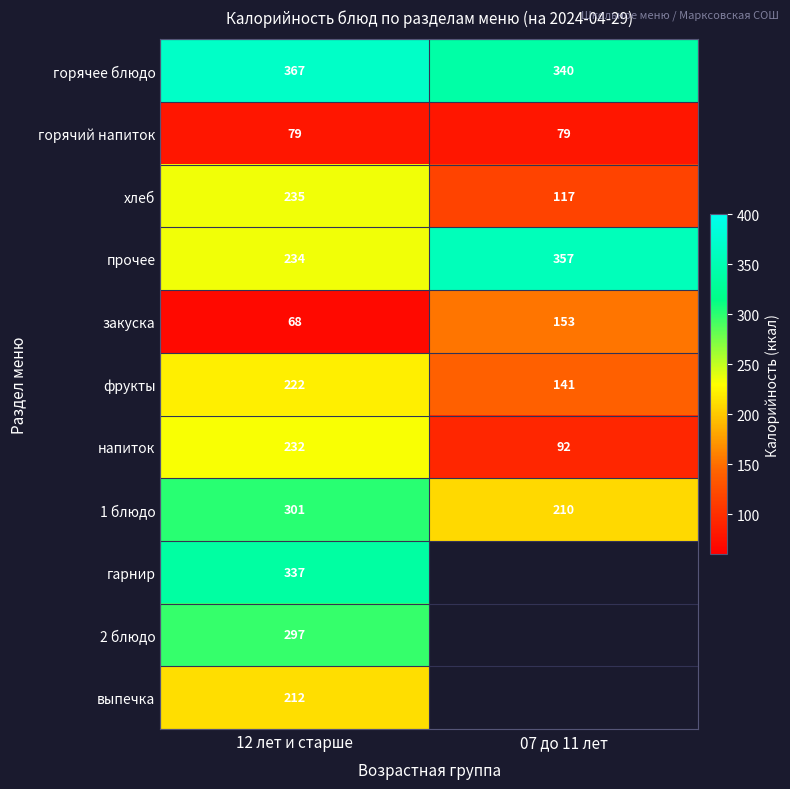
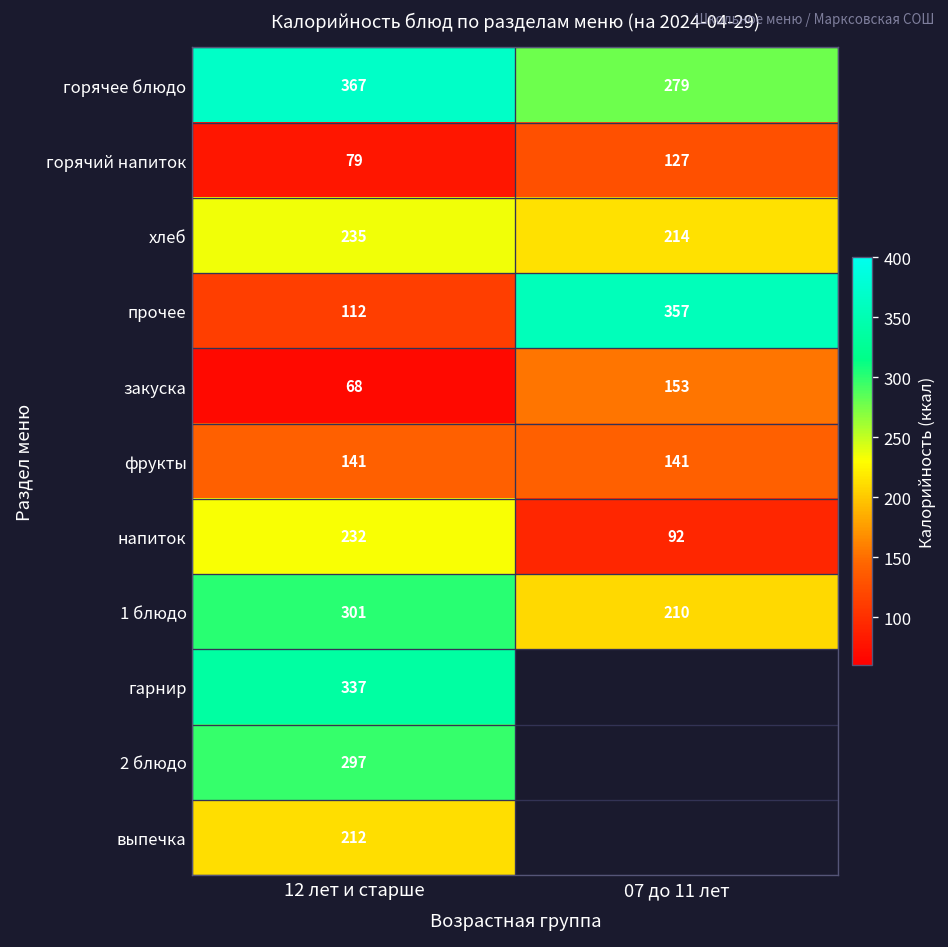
горячее блюдо, 07 до 11 лет: 340 -> 279
горячий напиток, 07 до 11 лет: 79 -> 127
хлеб, 07 до 11 лет: 117 -> 214
прочее, 12 лет и старше: 234 -> 112
фрукты, 12 лет и старше: 222 -> 141
